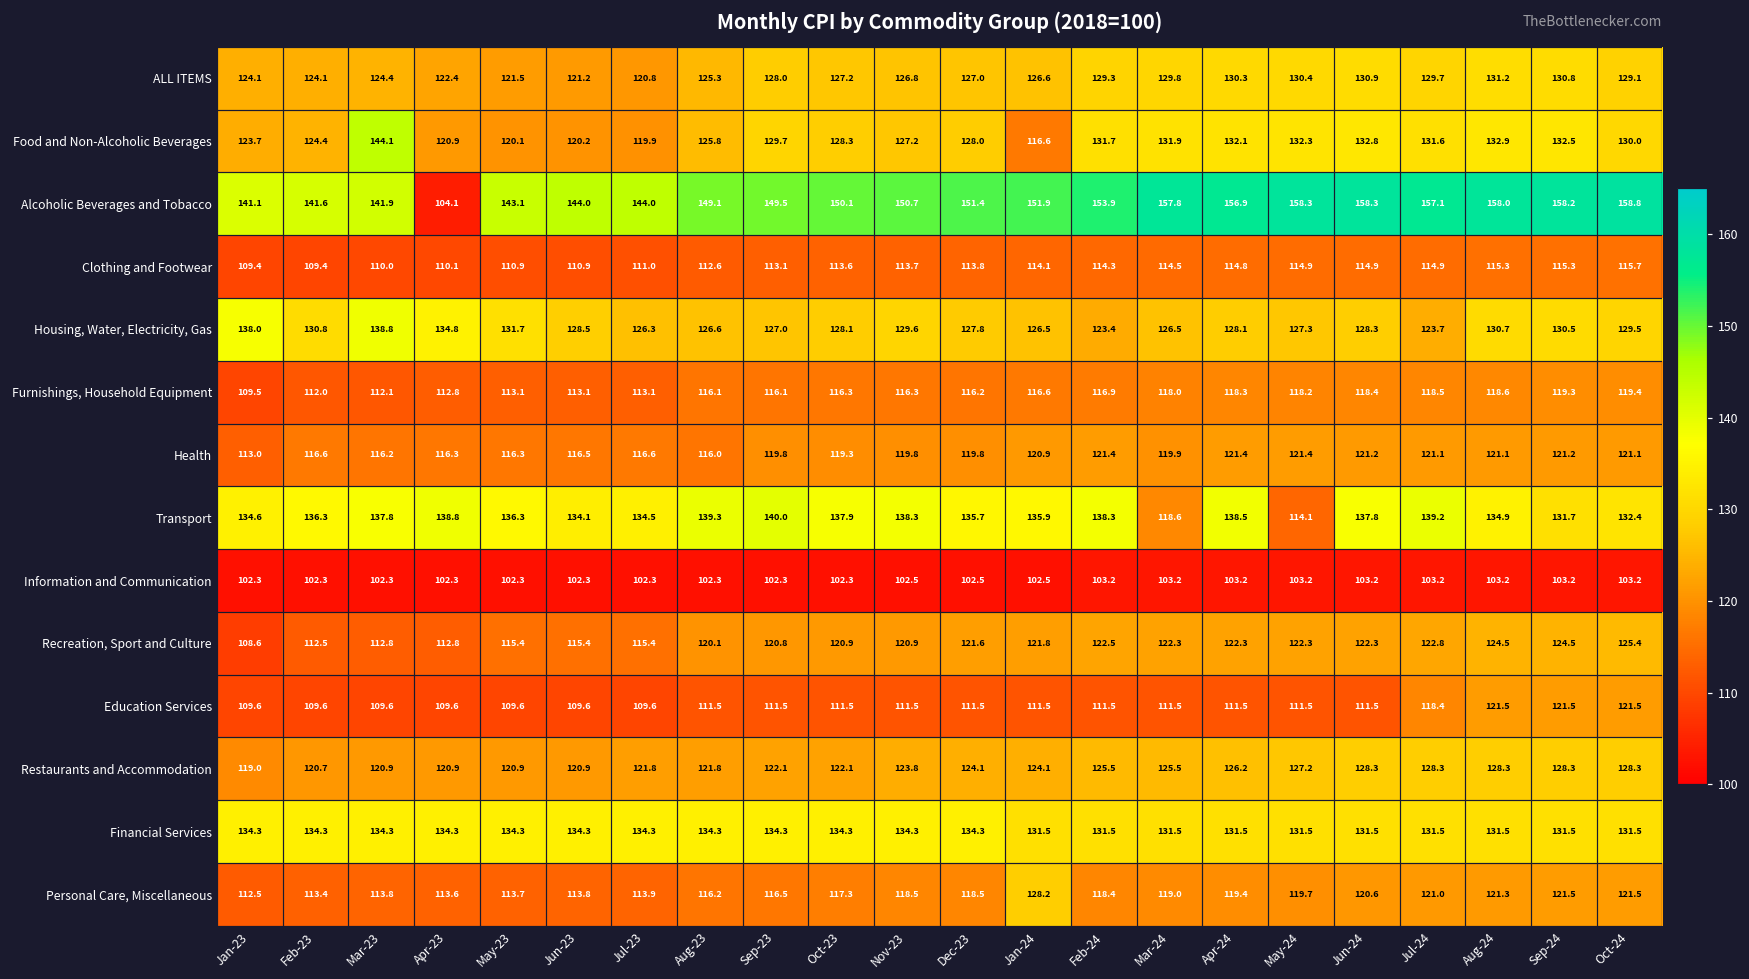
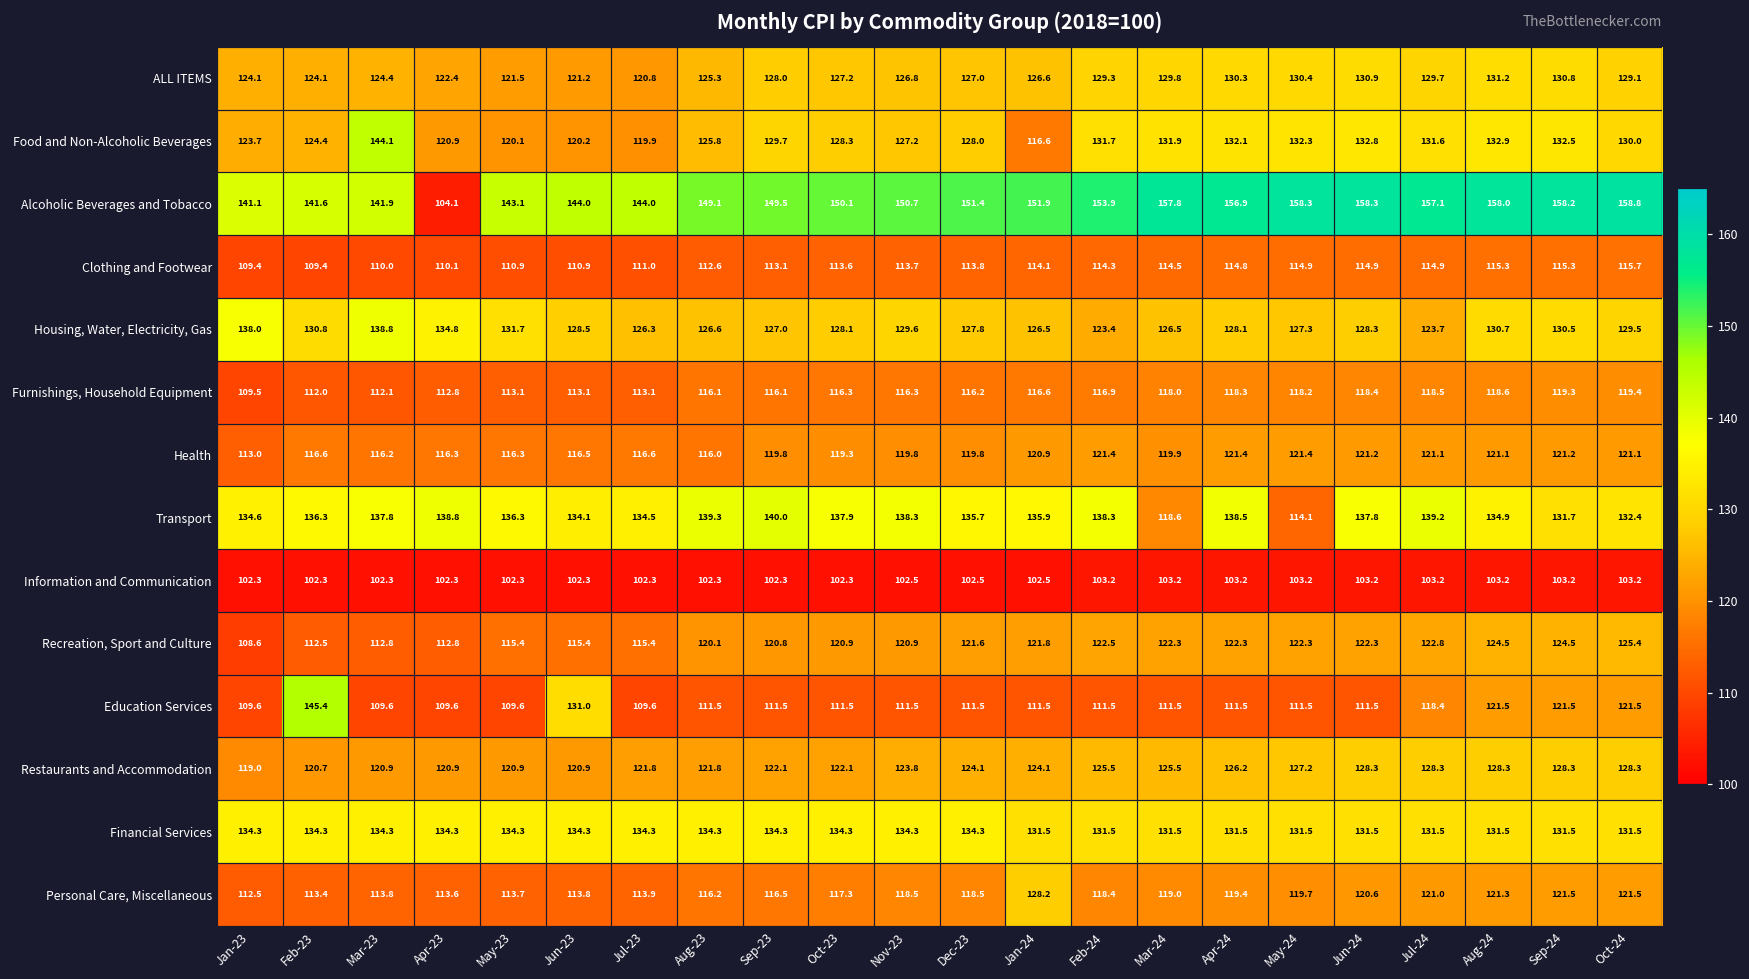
Education Services, Feb-23: 109.6 -> 145.4
Education Services, Jun-23: 109.6 -> 131.0
